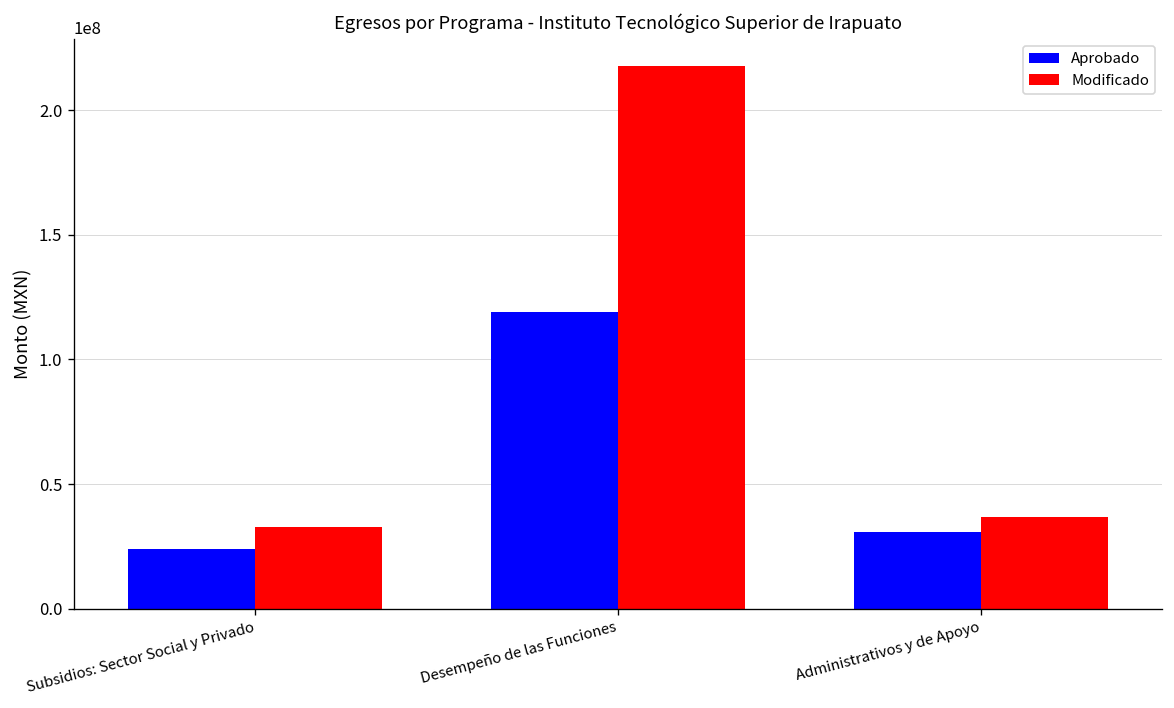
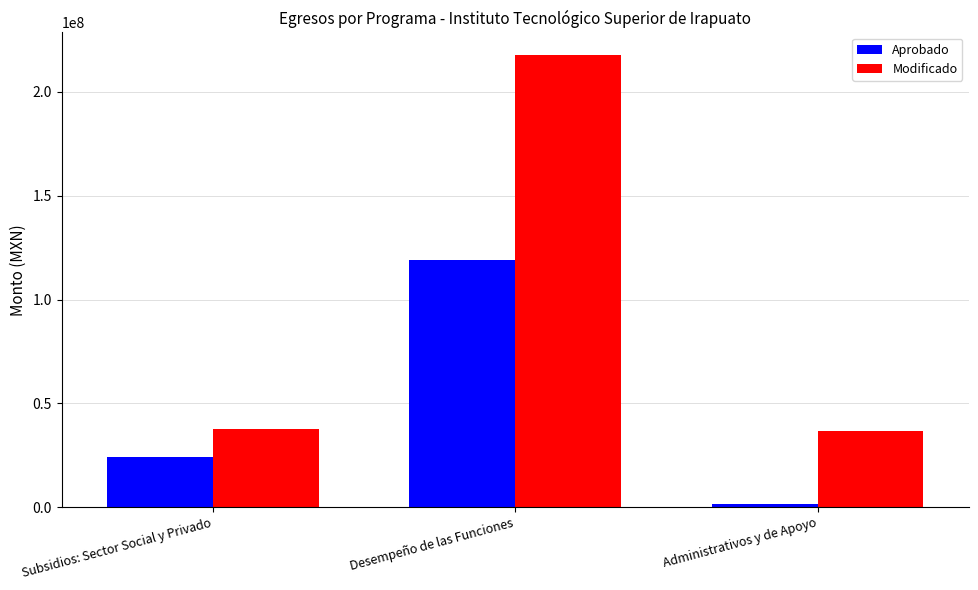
Modificado, Subsidios: Sector Social y Privado: 33000000 -> 37000000
Aprobado, Administrativos y de Apoyo: 31000000 -> 1000000
